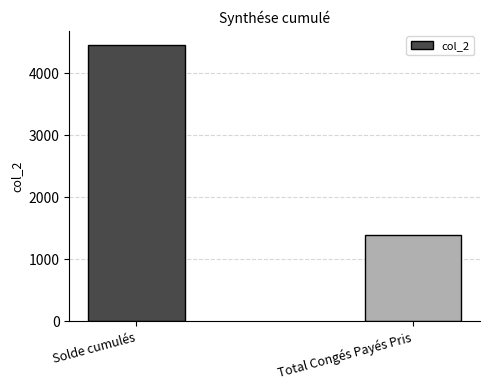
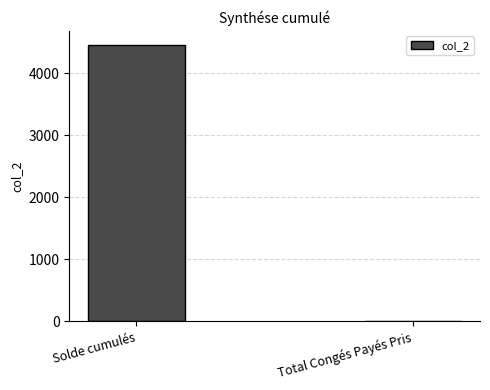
Total Congés Payés Pris: 1400 -> 0
